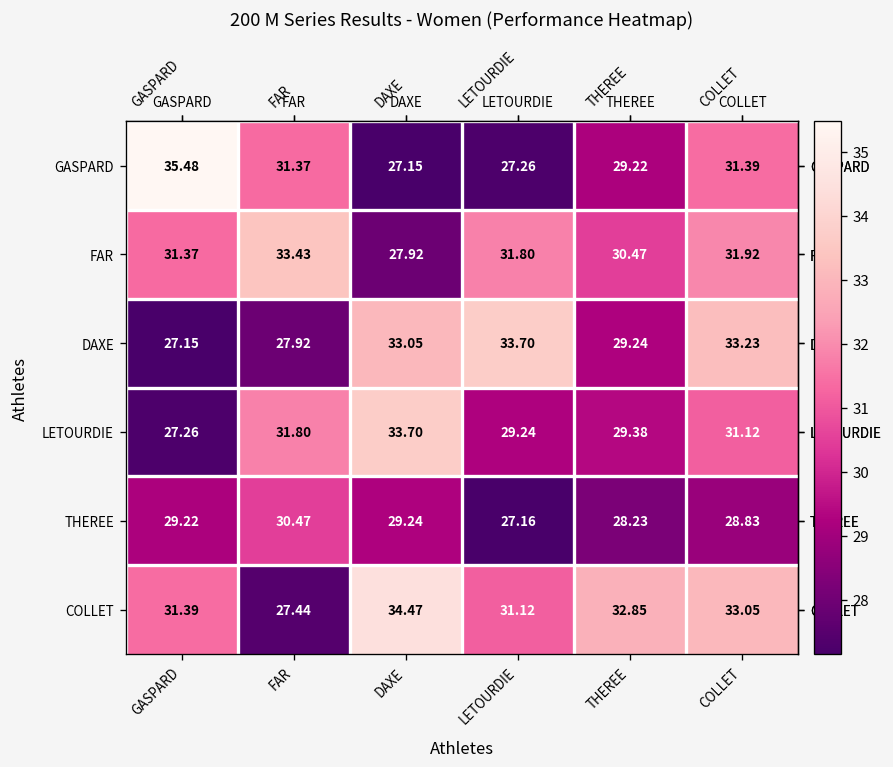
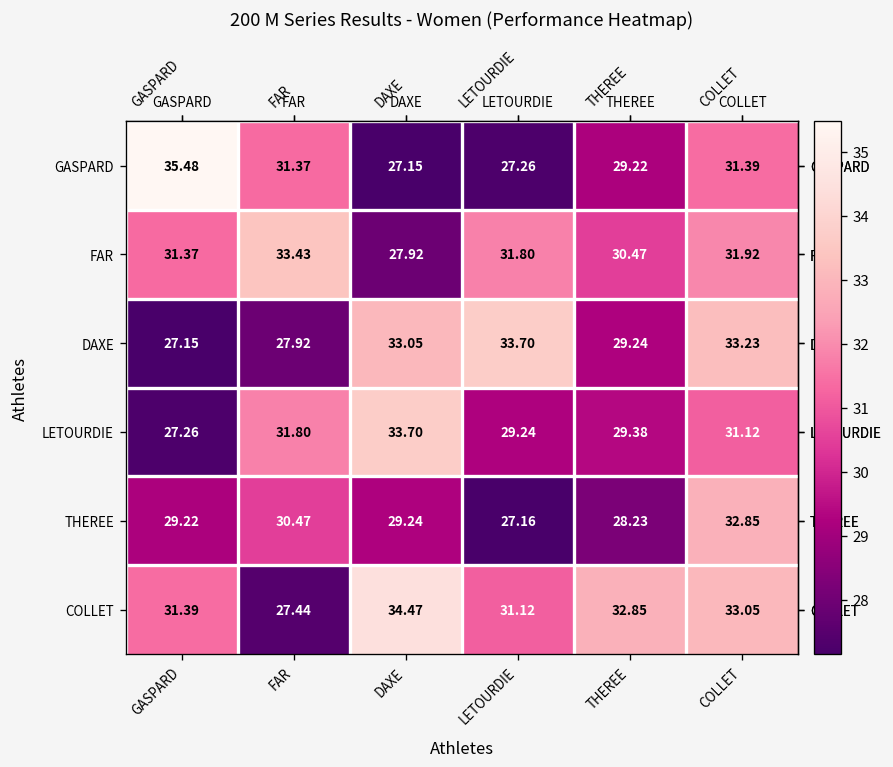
THEREE, COLLET: 28.83 -> 32.85
